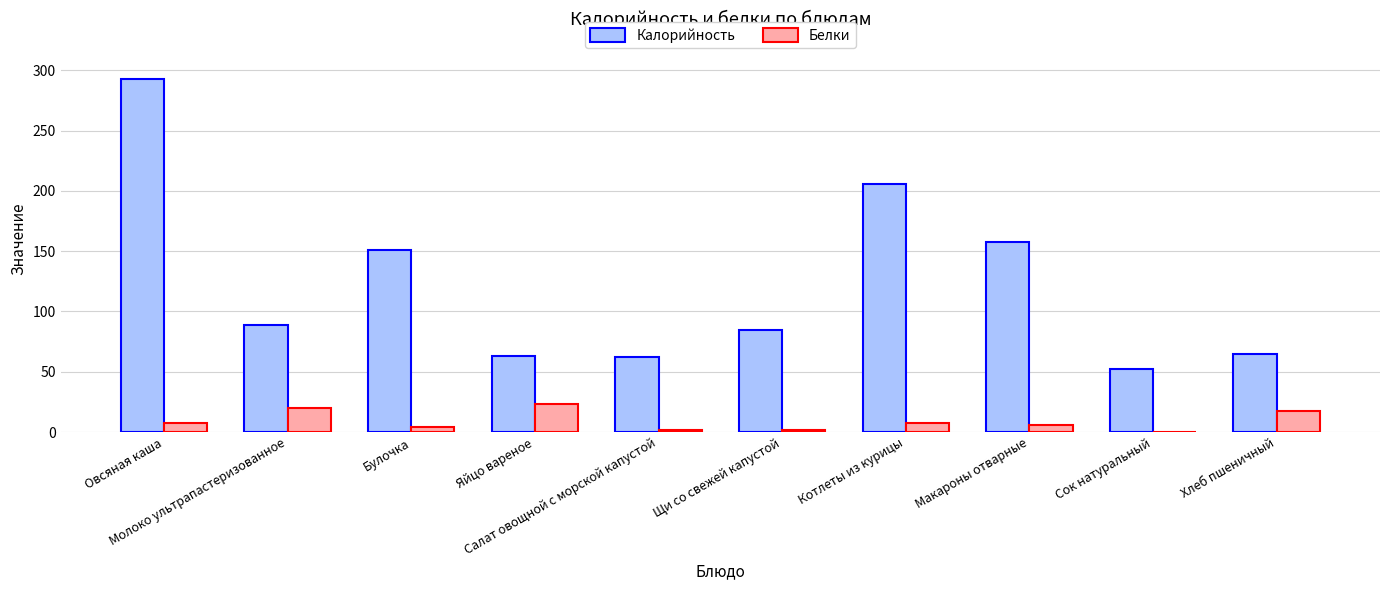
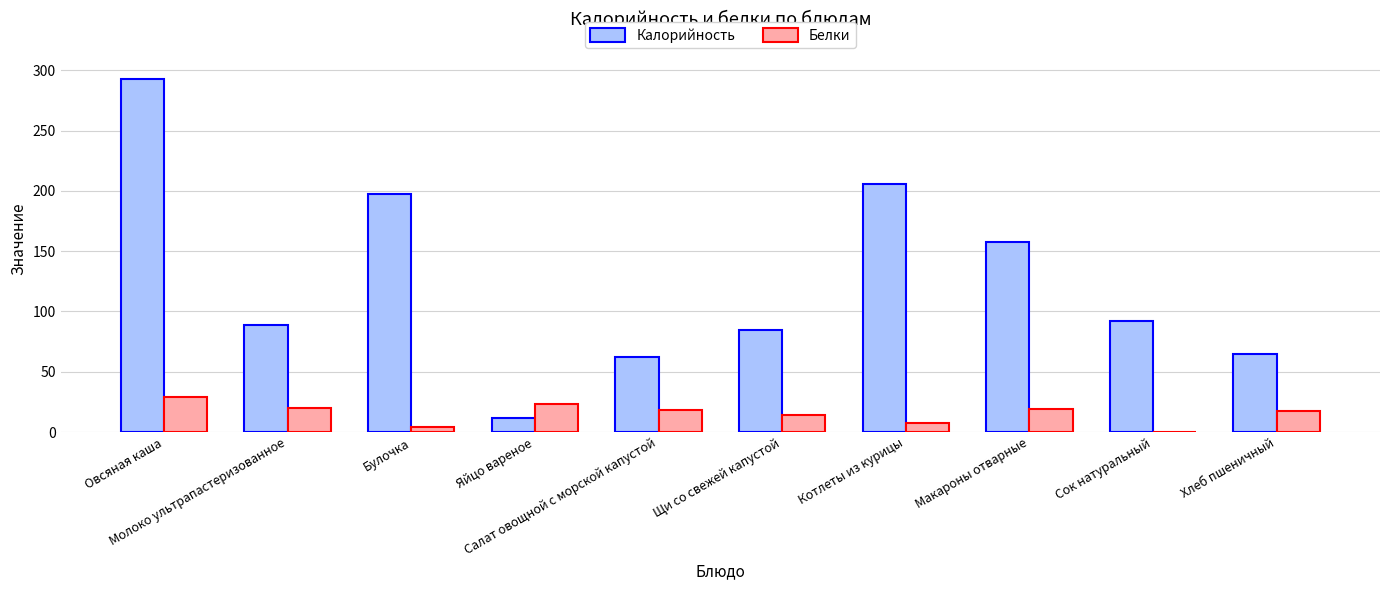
Белки, Овсяная каша: 7 -> 29
Калорийность, Булочка: 151 -> 197
Калорийность, Яйцо вареное: 63 -> 12
Белки, Салат овощной с морской капустой: 2 -> 18
Белки, Щи со свежей капустой: 2 -> 15
Белки, Макароны отварные: 6 -> 19
Калорийность, Сок натуральный: 52 -> 92
